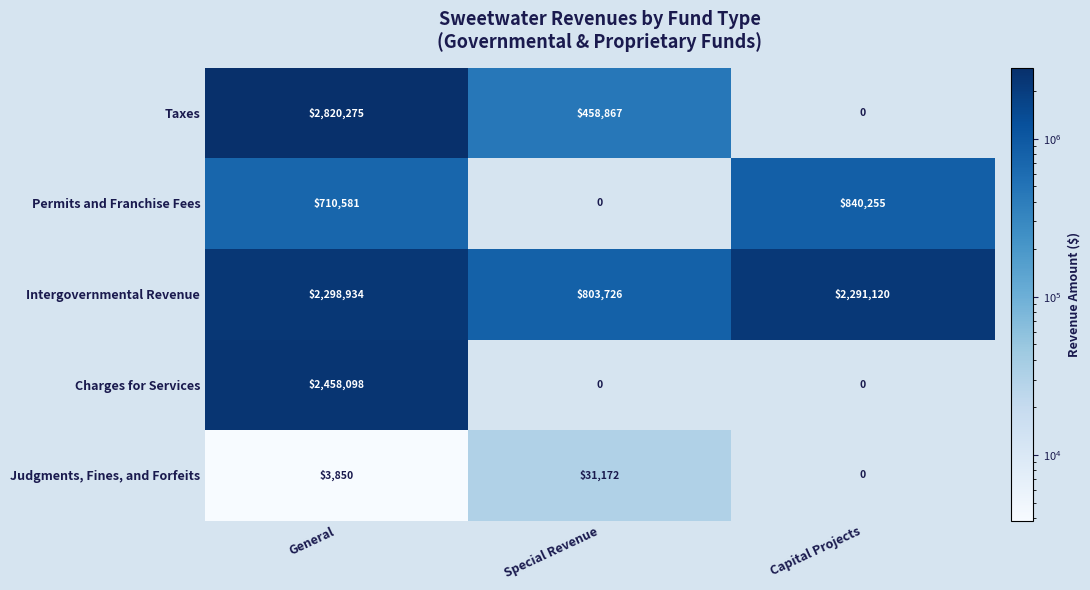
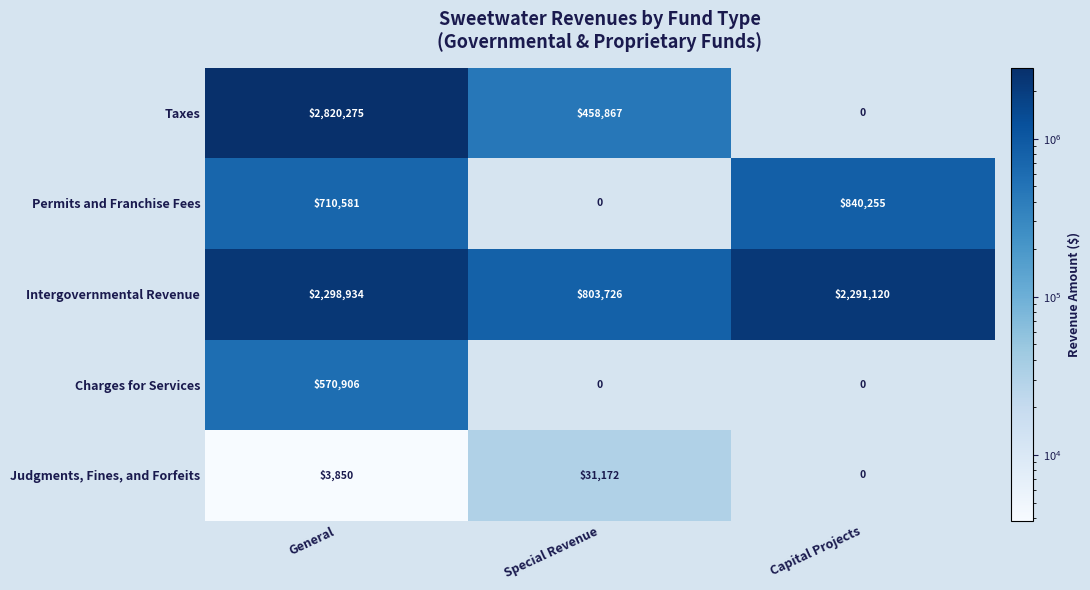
Charges for Services, General: $2,458,098 -> $570,906
